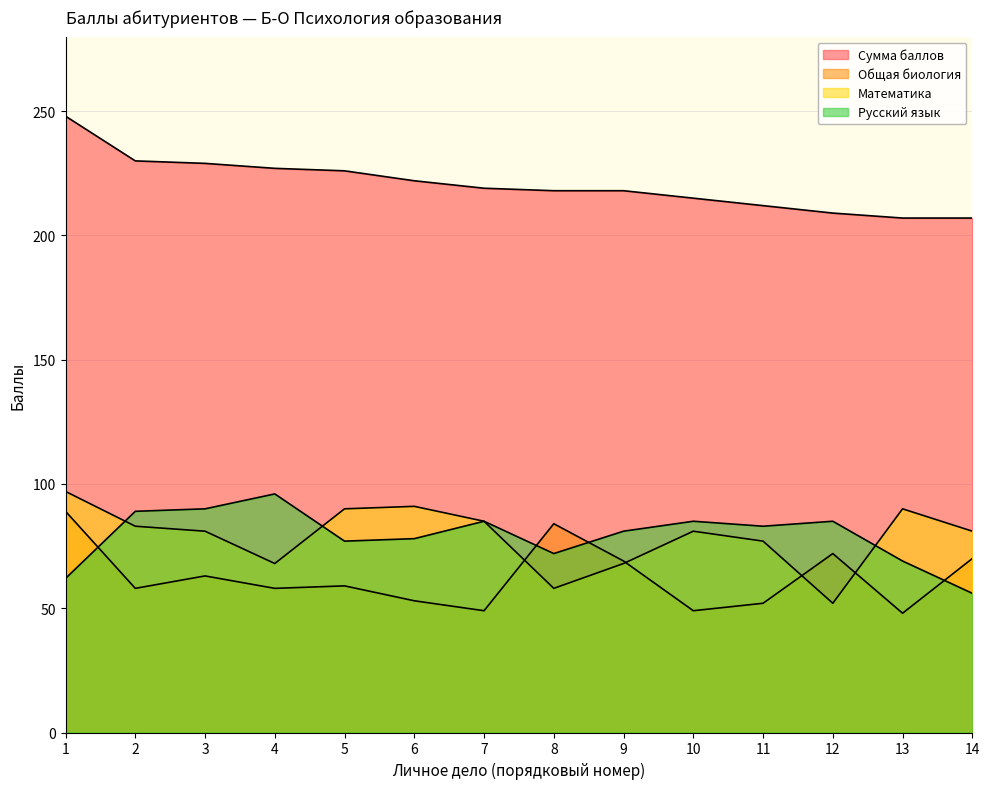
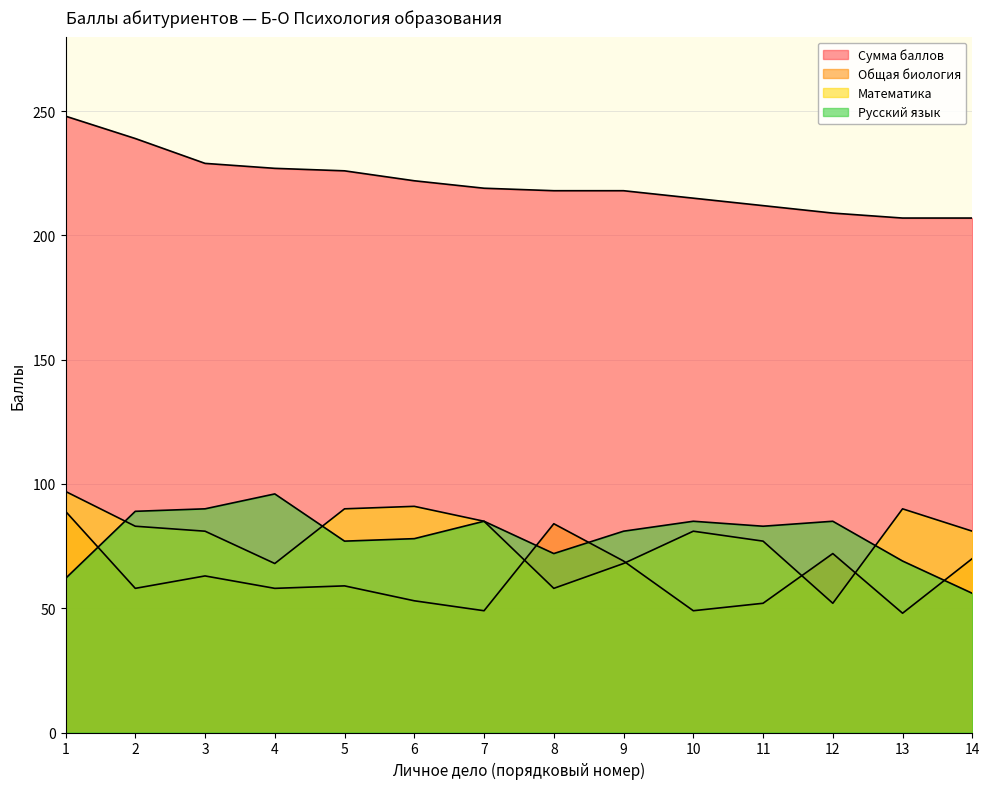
Сумма баллов, 2: 230 -> 239
